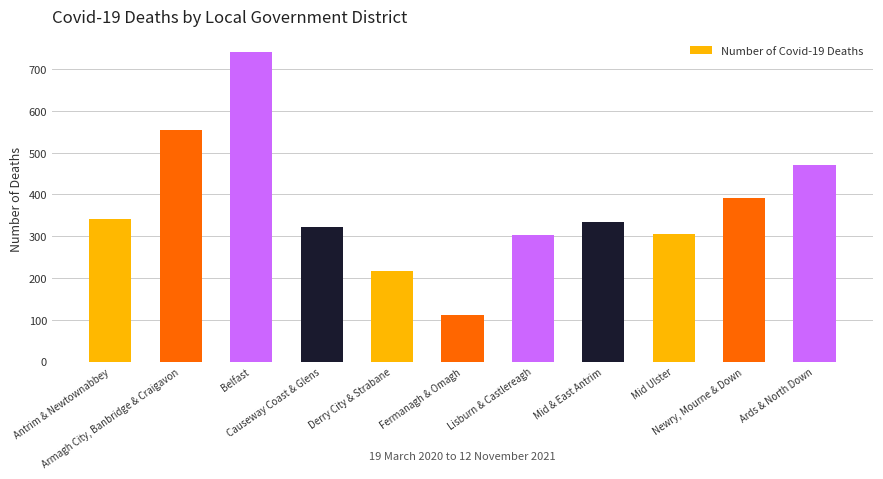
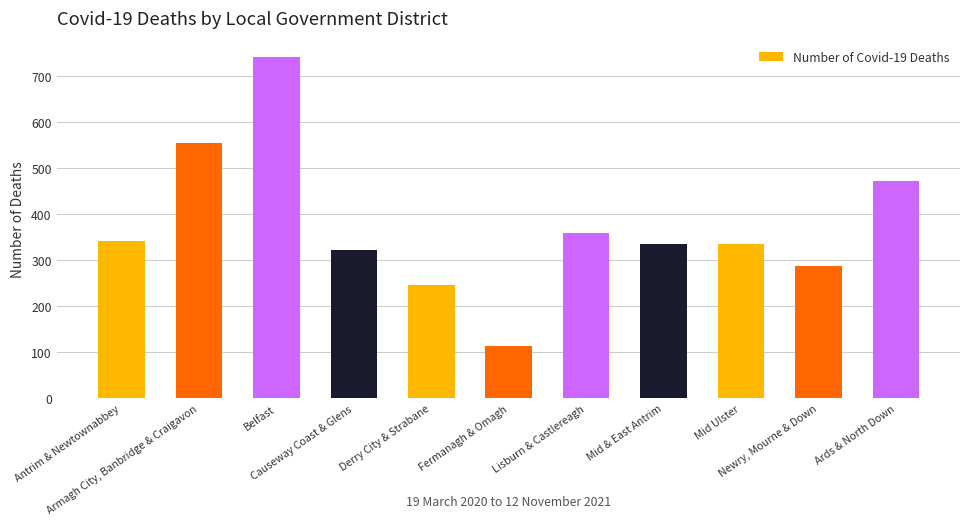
Derry City & Strabane: 220 -> 250
Lisburn & Castlereagh: 300 -> 360
Mid Ulster: 310 -> 330
Newry, Mourne & Down: 390 -> 290
